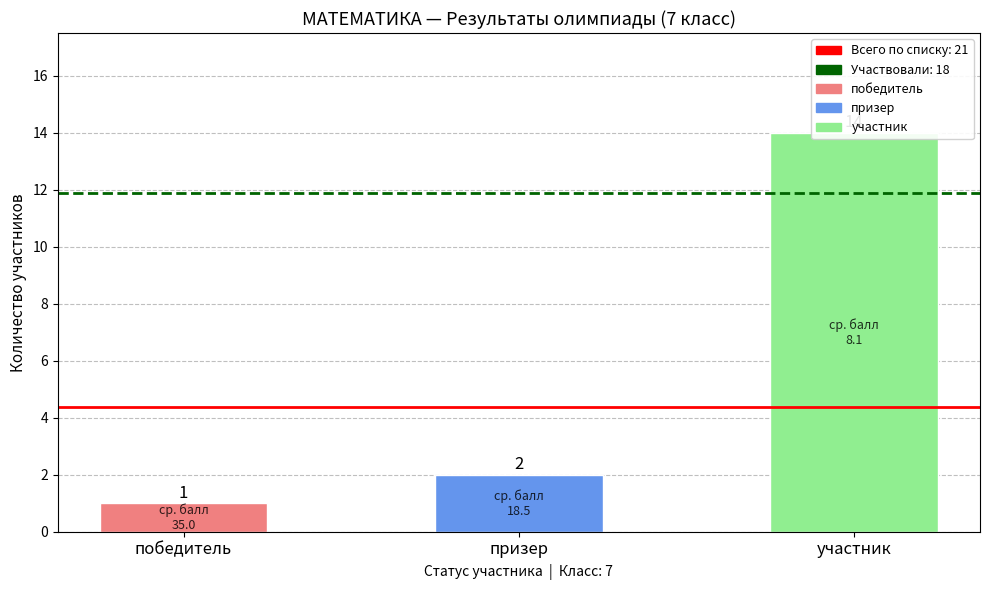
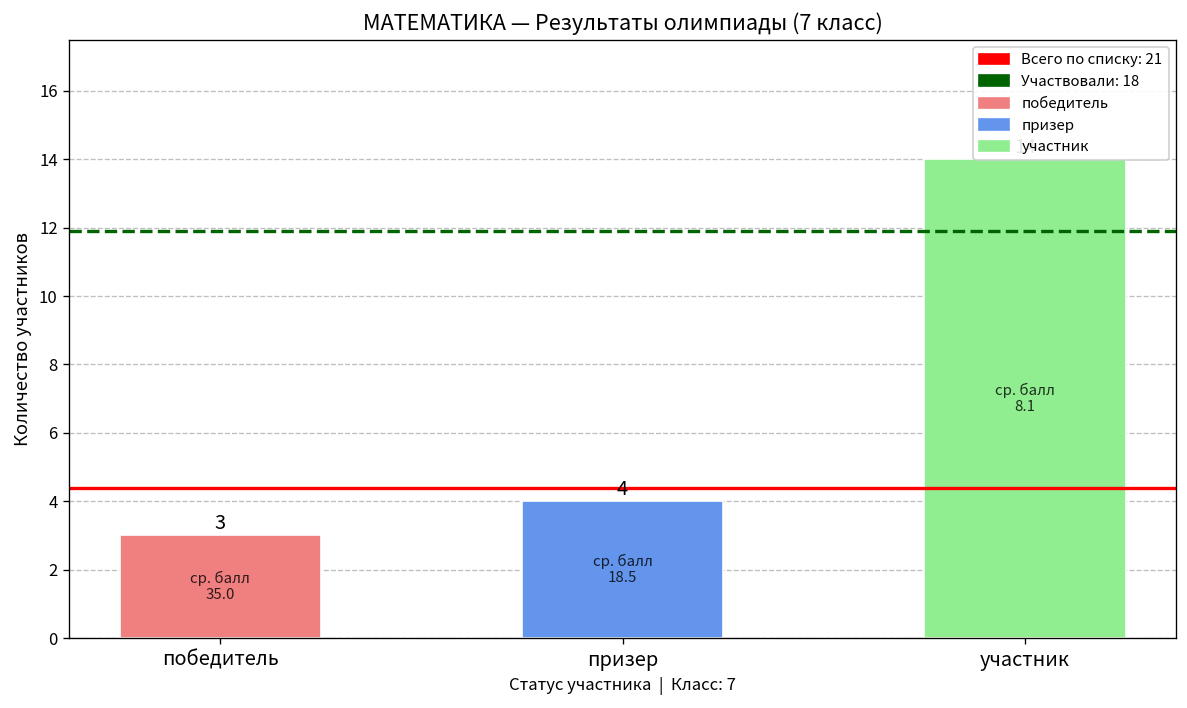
победитель: 1 -> 3
призер: 2 -> 4
